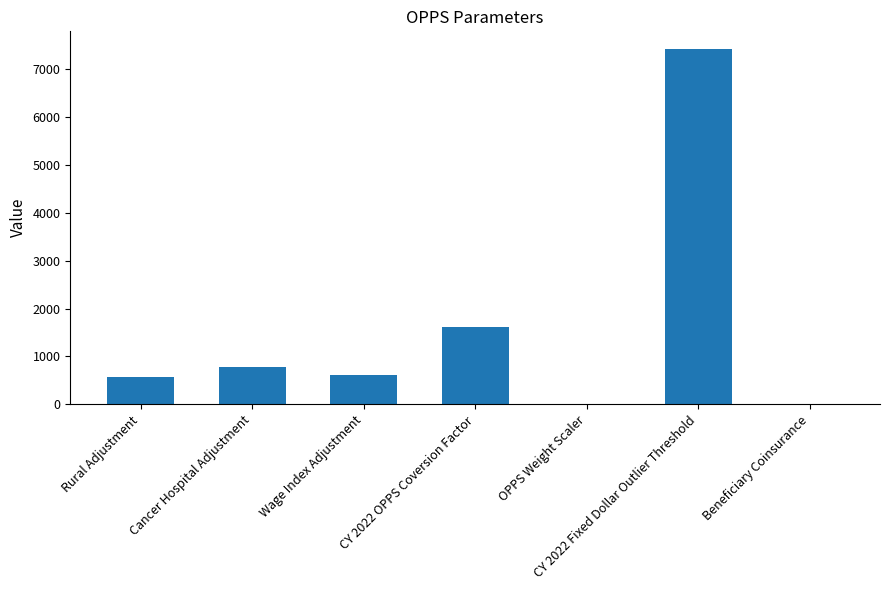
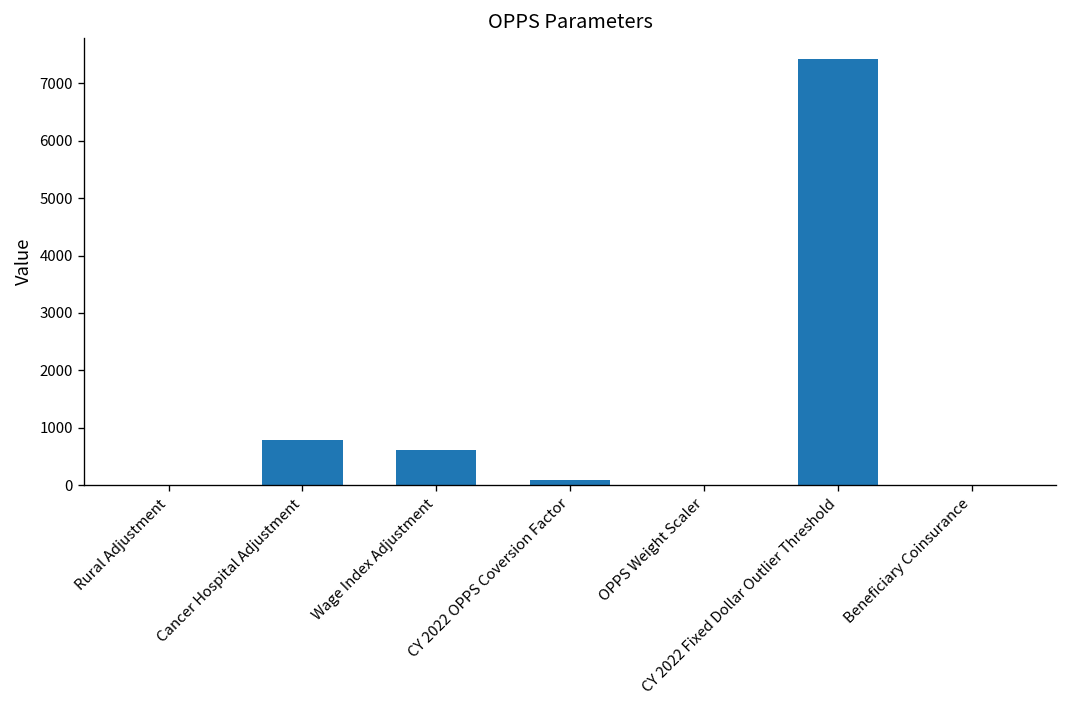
Rural Adjustment: 600 -> 0
CY 2022 OPPS Coversion Factor: 1600 -> 100
